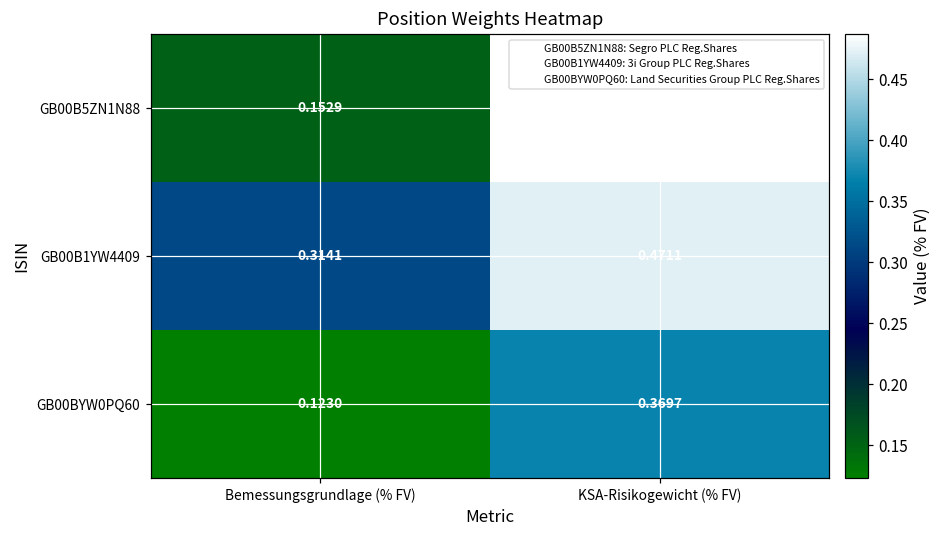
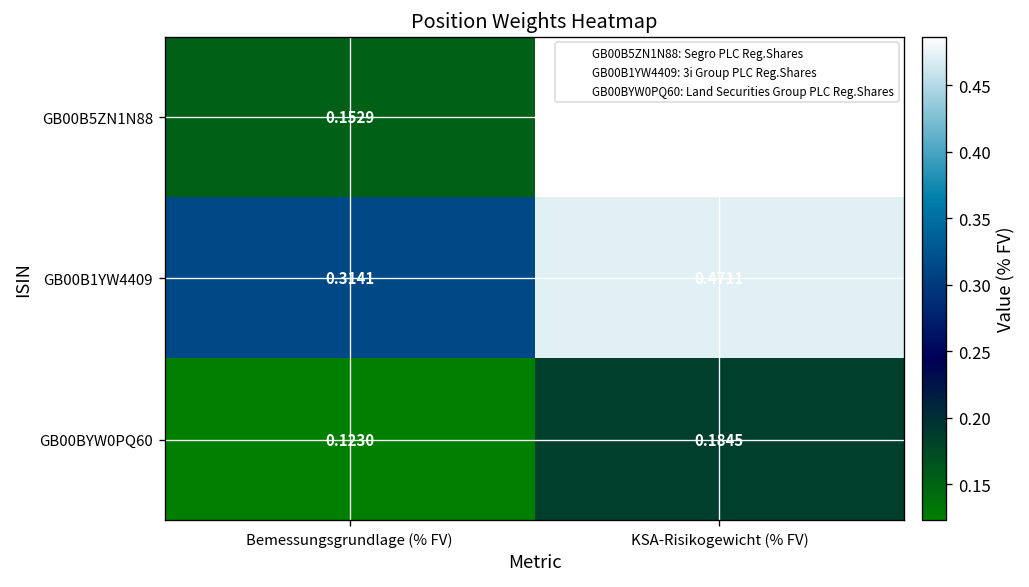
GB00BYW0PQ60, KSA-Risikogewicht (% FV): 0.3697 -> 0.1845
